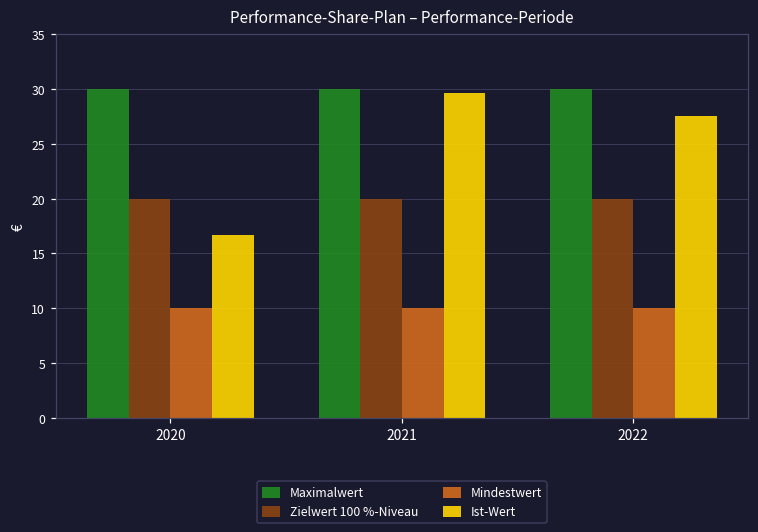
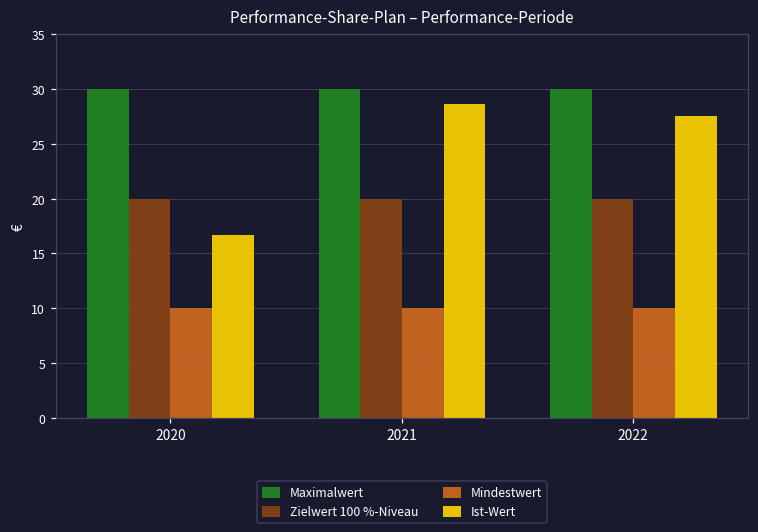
Ist-Wert, 2021: 30 -> 29
